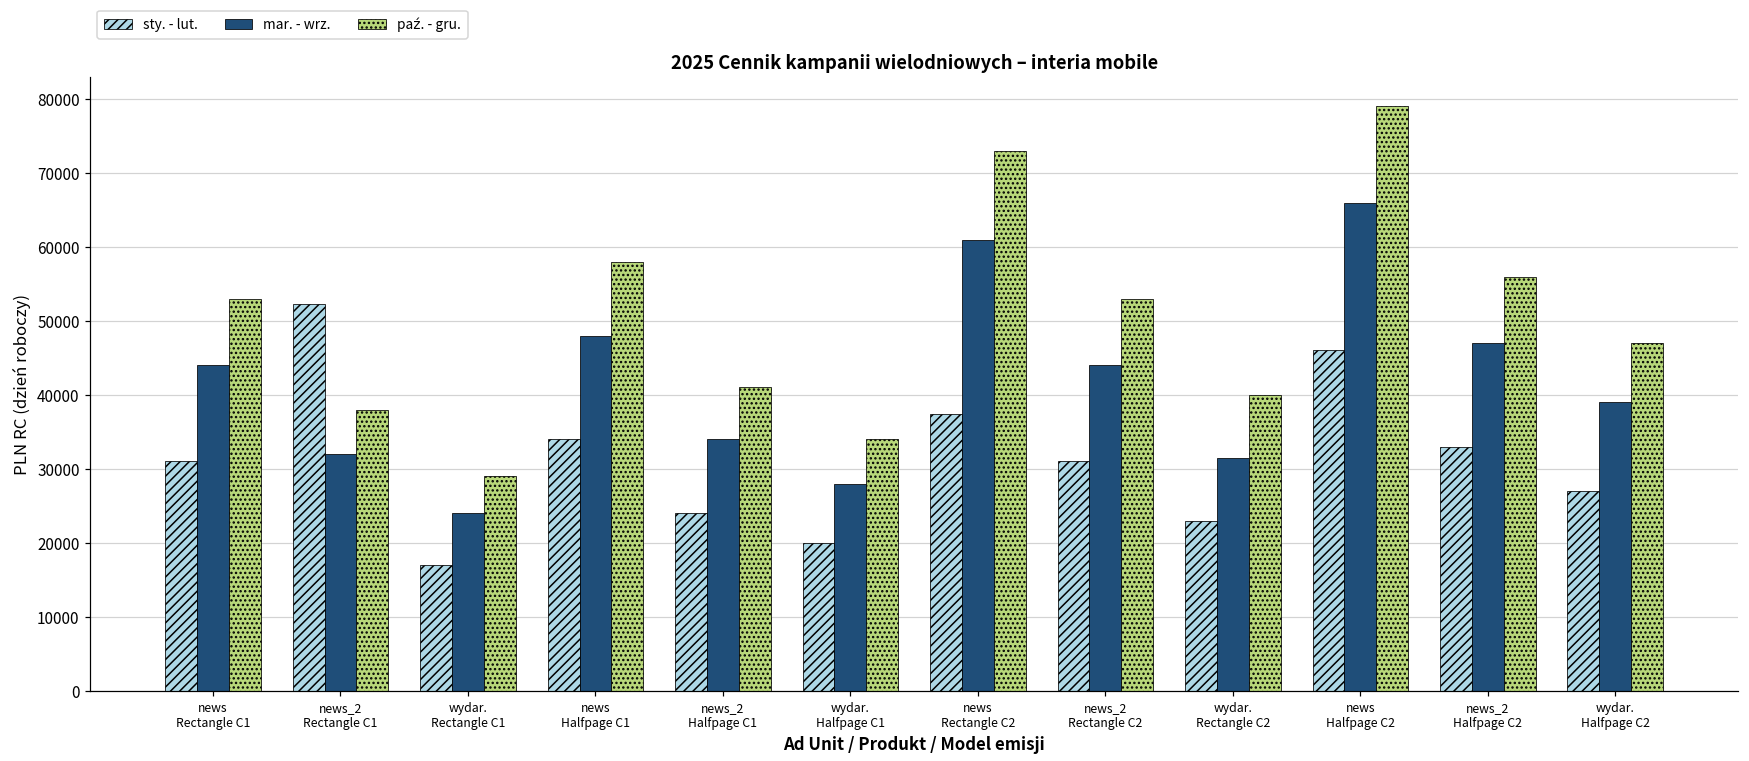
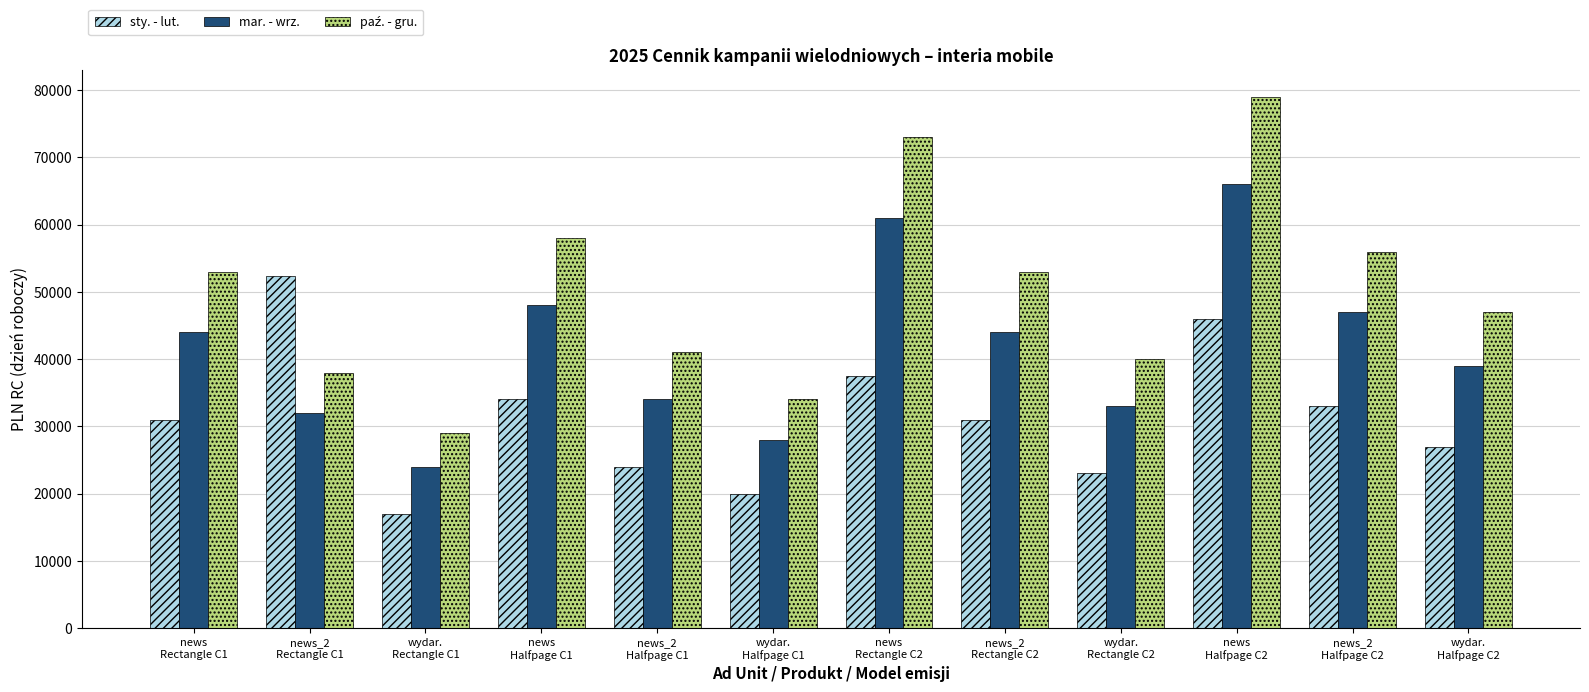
mar. - wrz., wydar. Rectangle C2: 31000 -> 33000
